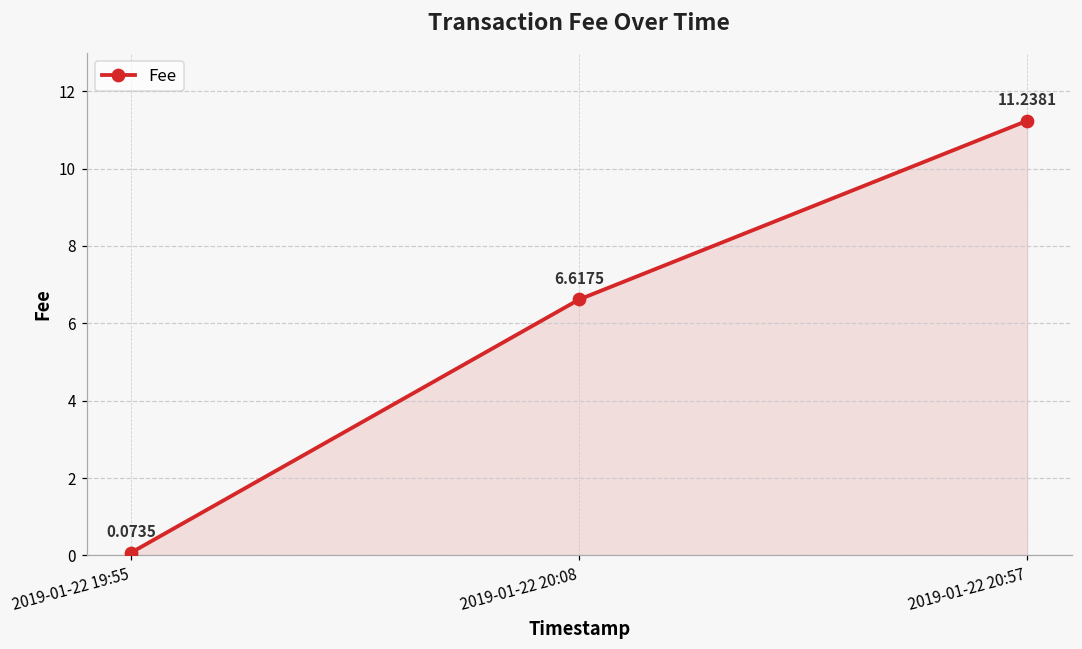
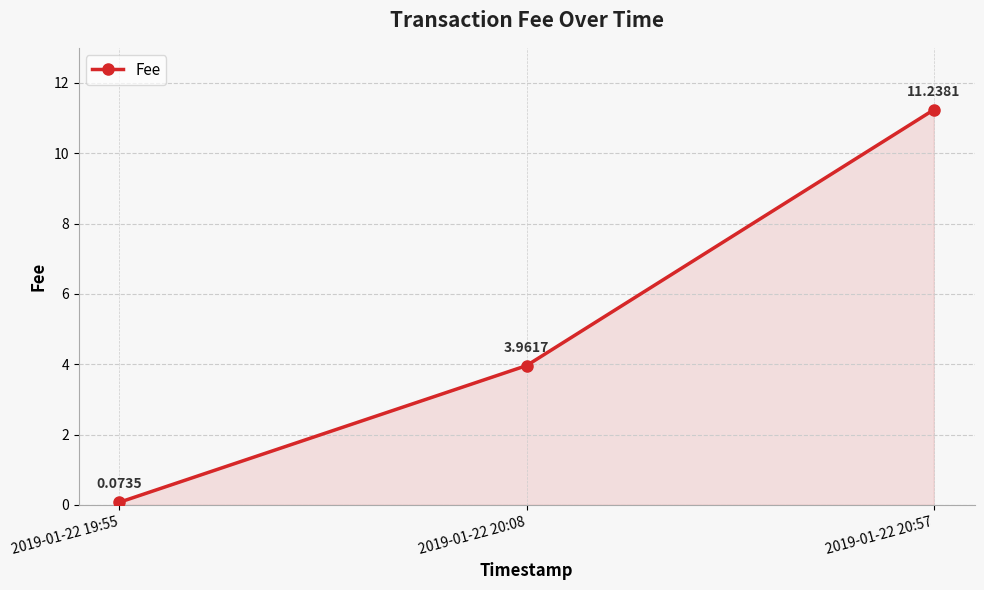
2019-01-22 20:08: 6.6175 -> 3.9617
